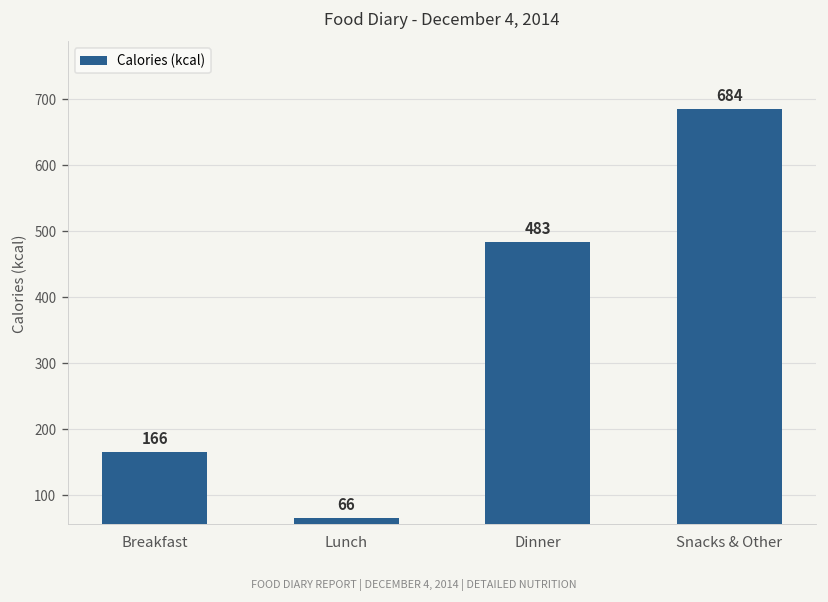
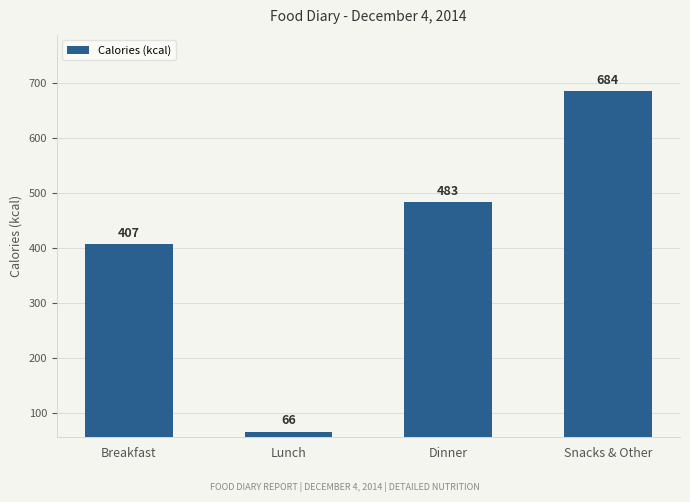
Breakfast: 166 -> 407
